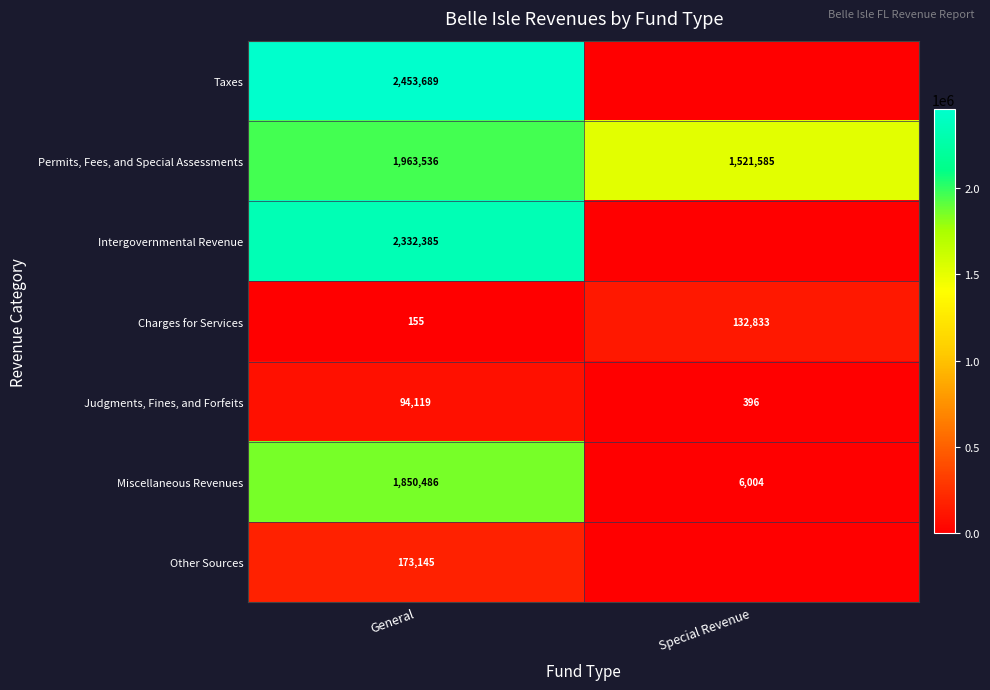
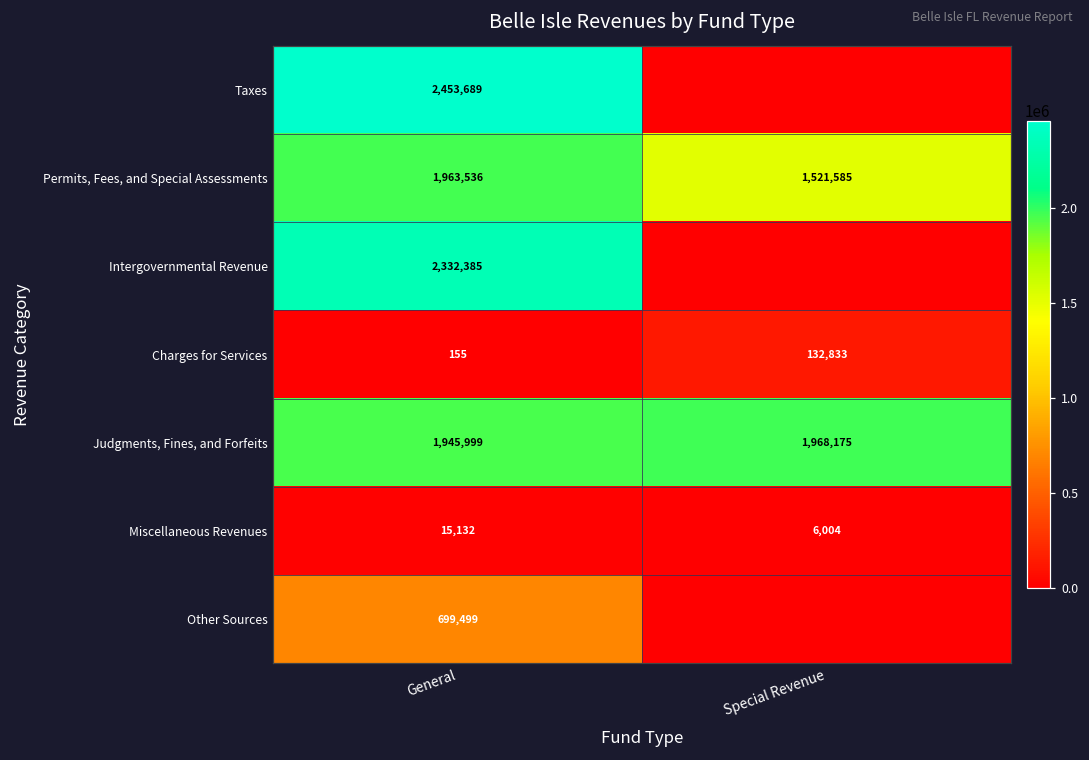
Judgments, Fines, and Forfeits, General: 94,119 -> 1,945,999
Judgments, Fines, and Forfeits, Special Revenue: 396 -> 1,968,175
Miscellaneous Revenues, General: 1,850,486 -> 15,132
Other Sources, General: 173,145 -> 699,499
